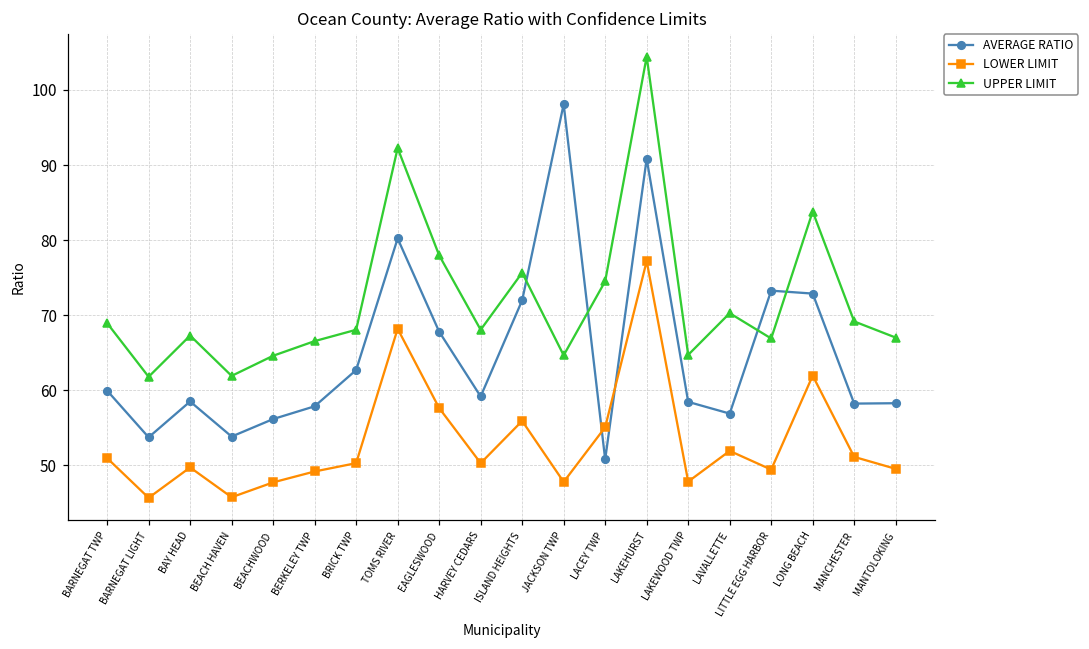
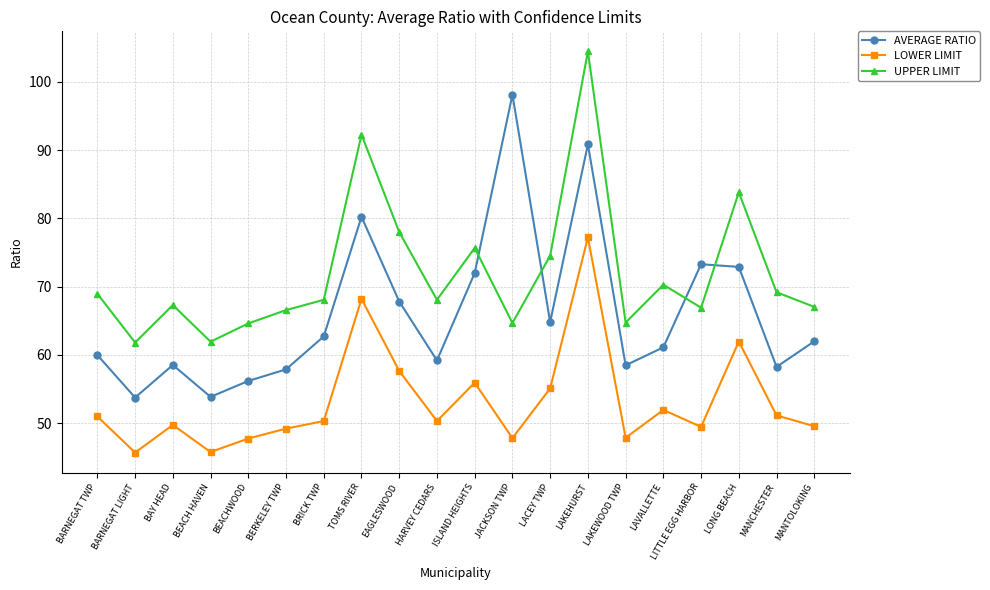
AVERAGE RATIO, LACEY TWP: 51 -> 65
AVERAGE RATIO, LAVALLETTE: 57 -> 61
AVERAGE RATIO, MANTOLOKING: 58 -> 62
